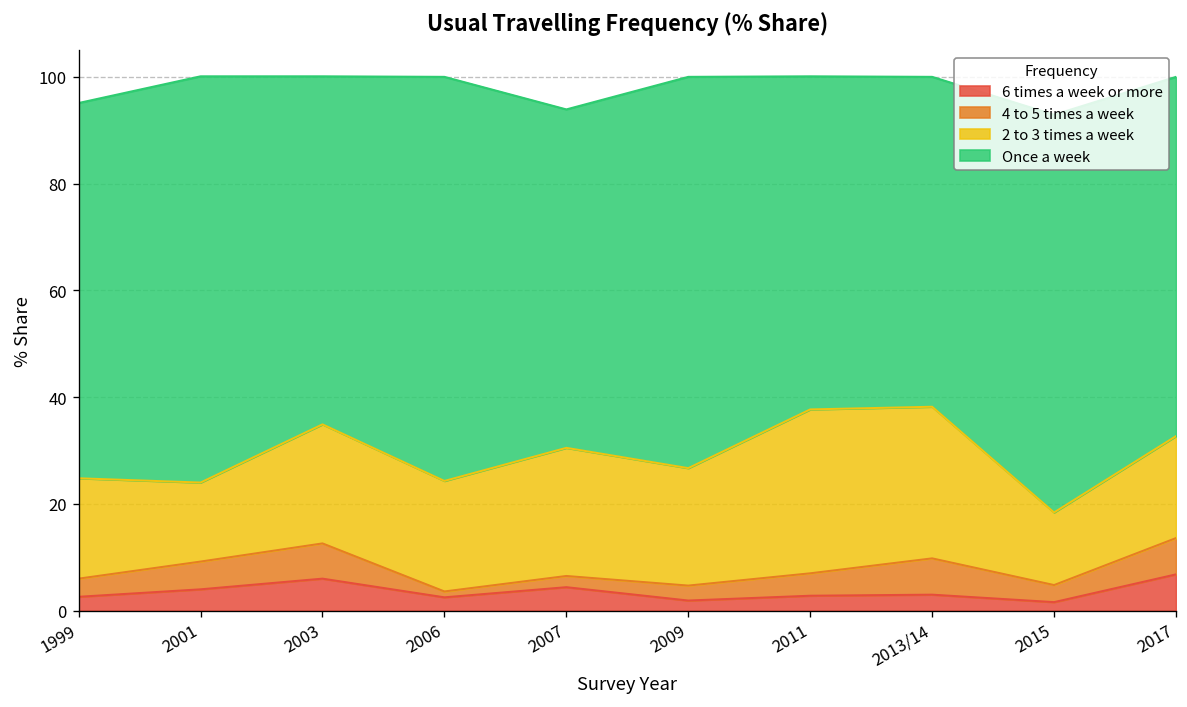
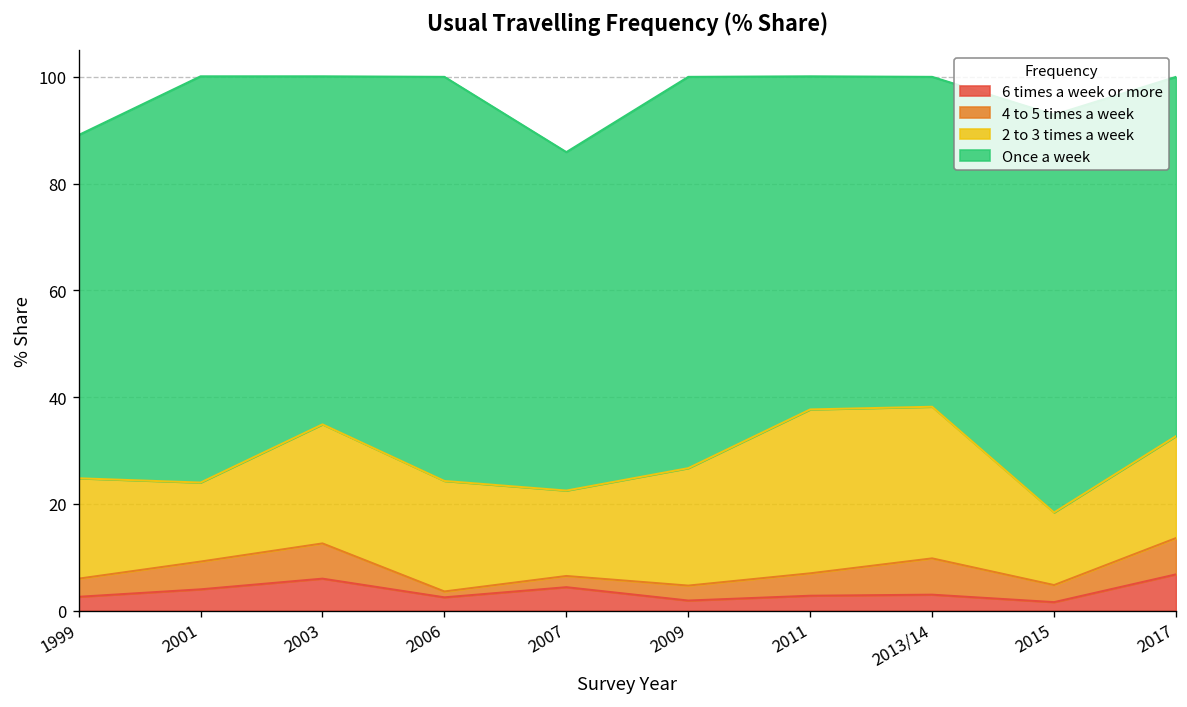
Once a week, 1999: 70 -> 64
2 to 3 times a week, 2007: 24 -> 16
